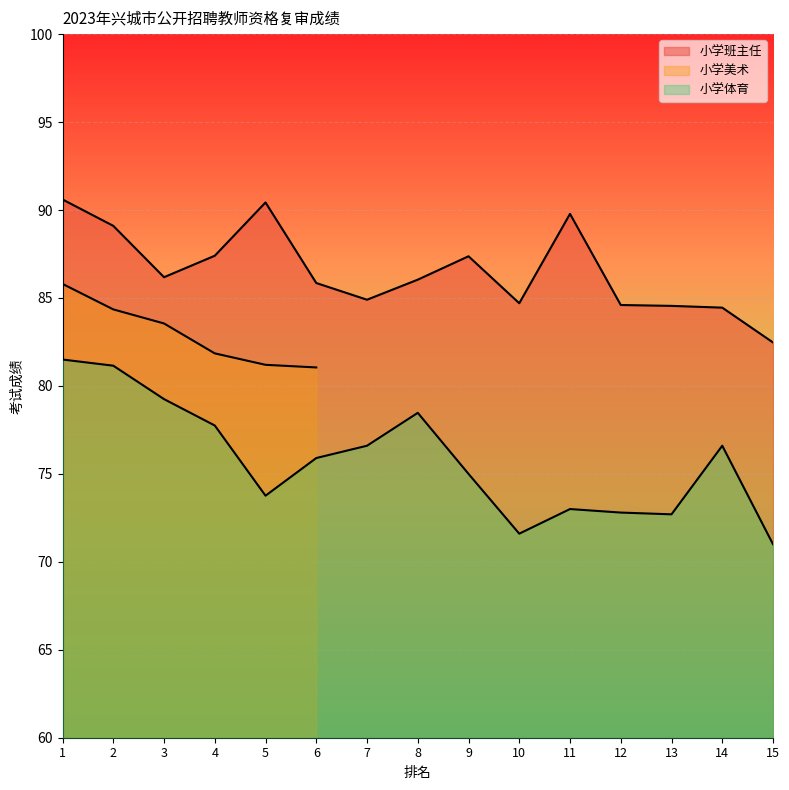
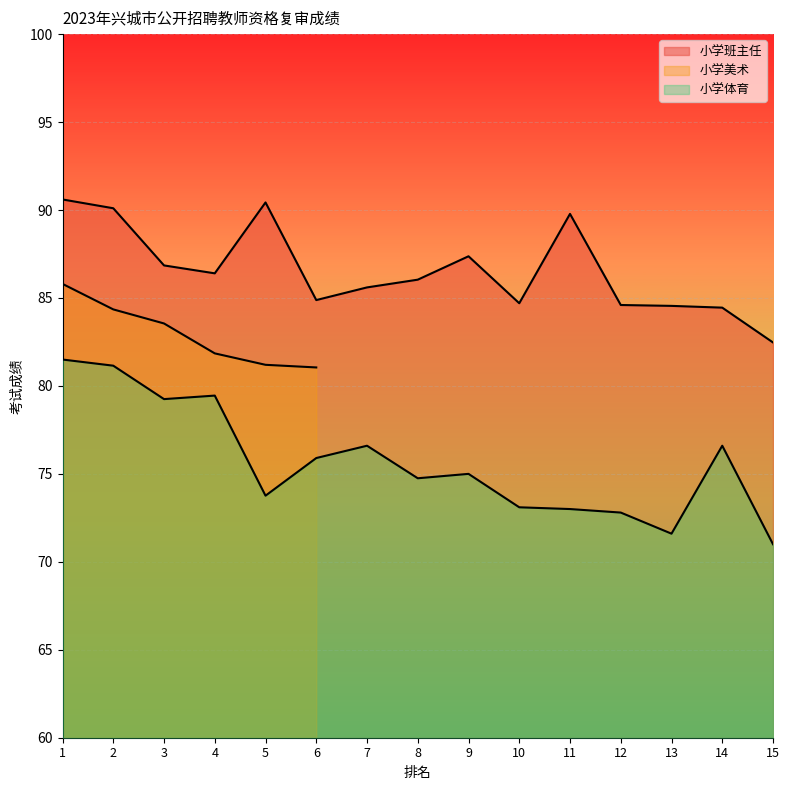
小学班主任, 2: 89.1 -> 90.1
小学班主任, 3: 86.2 -> 86.9
小学班主任, 4: 87.4 -> 86.4
小学体育, 4: 77.8 -> 79.5
小学班主任, 6: 85.9 -> 84.9
小学班主任, 7: 84.9 -> 85.6
小学体育, 8: 78.5 -> 74.8
小学体育, 10: 71.6 -> 73.1
小学体育, 13: 72.7 -> 71.6
